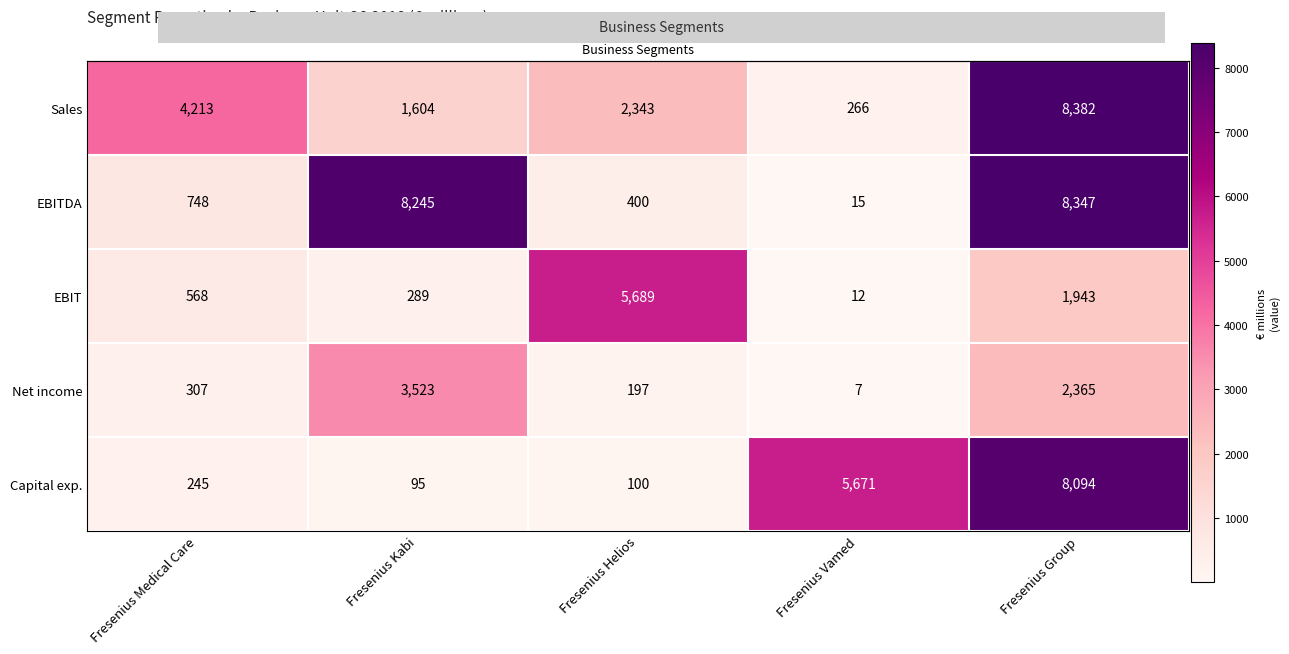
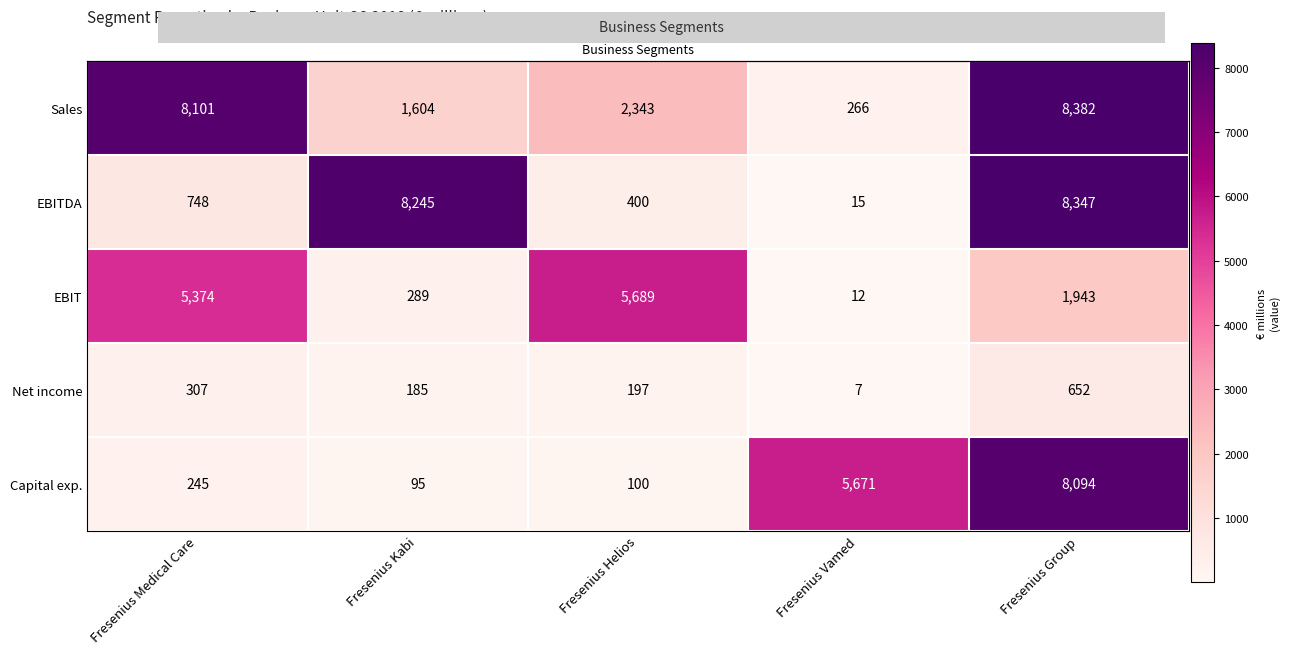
Sales, Fresenius Medical Care: 4,213 -> 8,101
EBIT, Fresenius Medical Care: 568 -> 5,374
Net income, Fresenius Kabi: 3,523 -> 185
Net income, Fresenius Group: 2,365 -> 652
